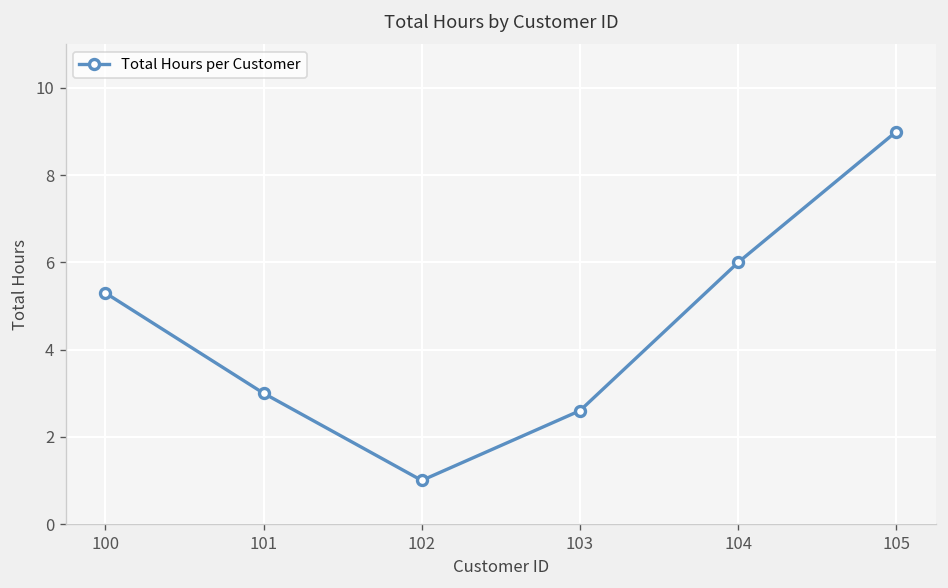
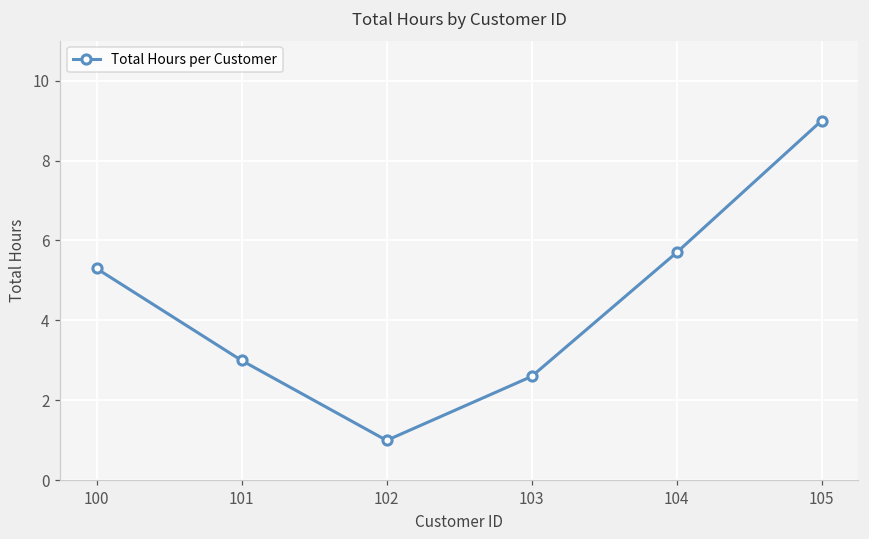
104: 6.0 -> 5.7
